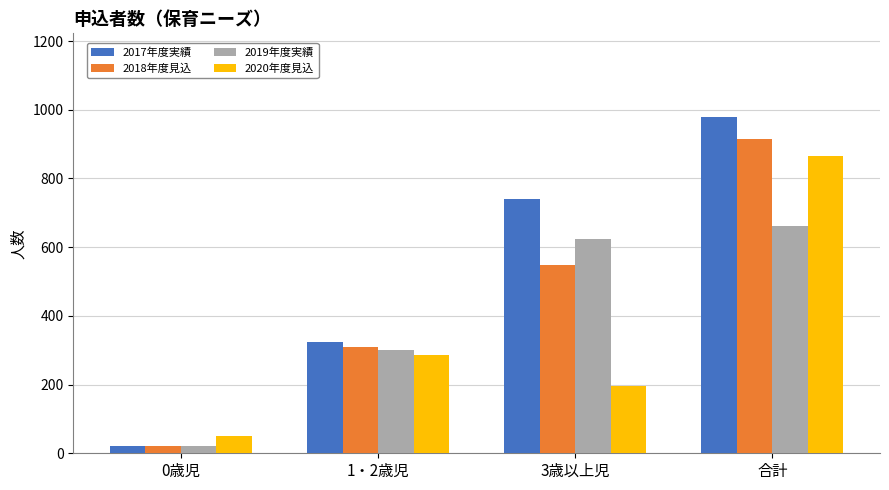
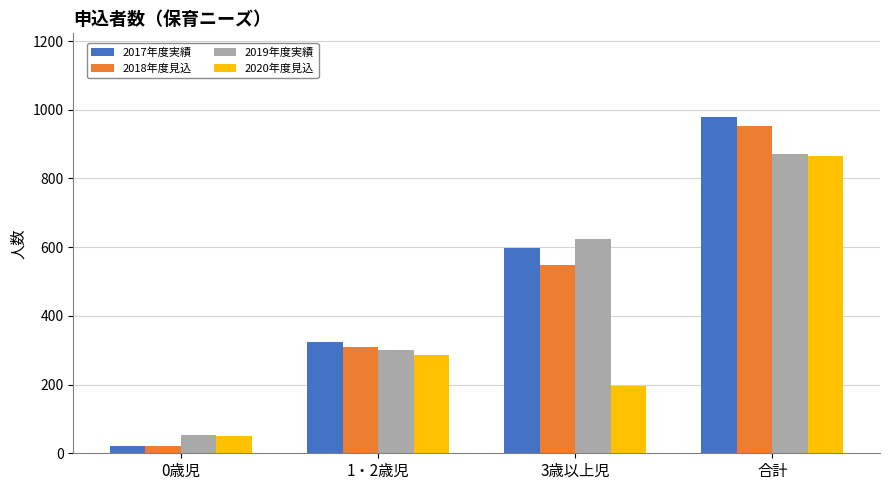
2019年度実績, 0歳児: 20 -> 50
2017年度実績, 3歳以上児: 740 -> 600
2018年度見込, 合計: 910 -> 950
2019年度実績, 合計: 660 -> 870
